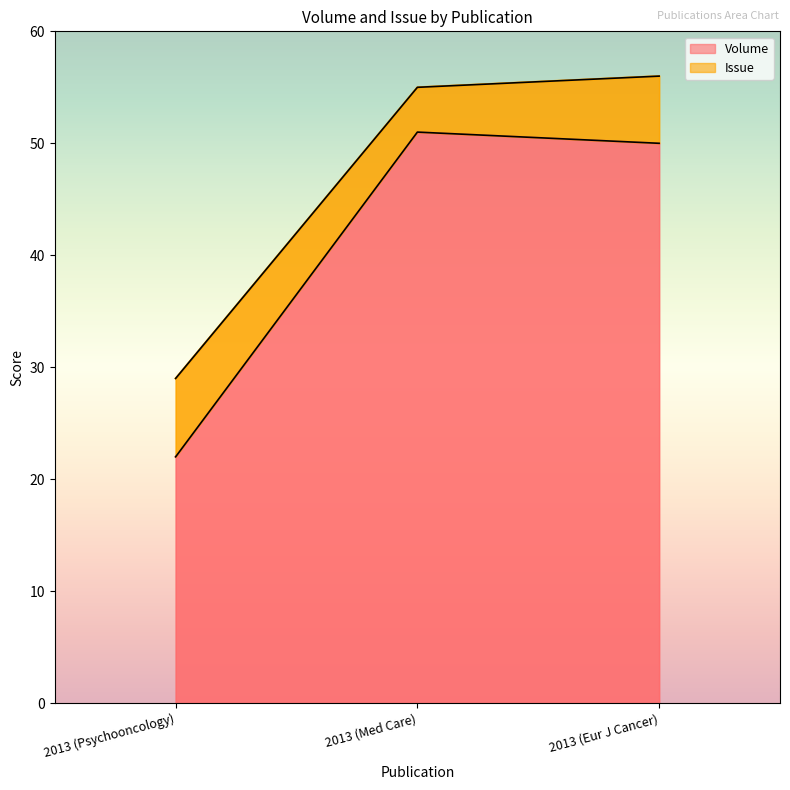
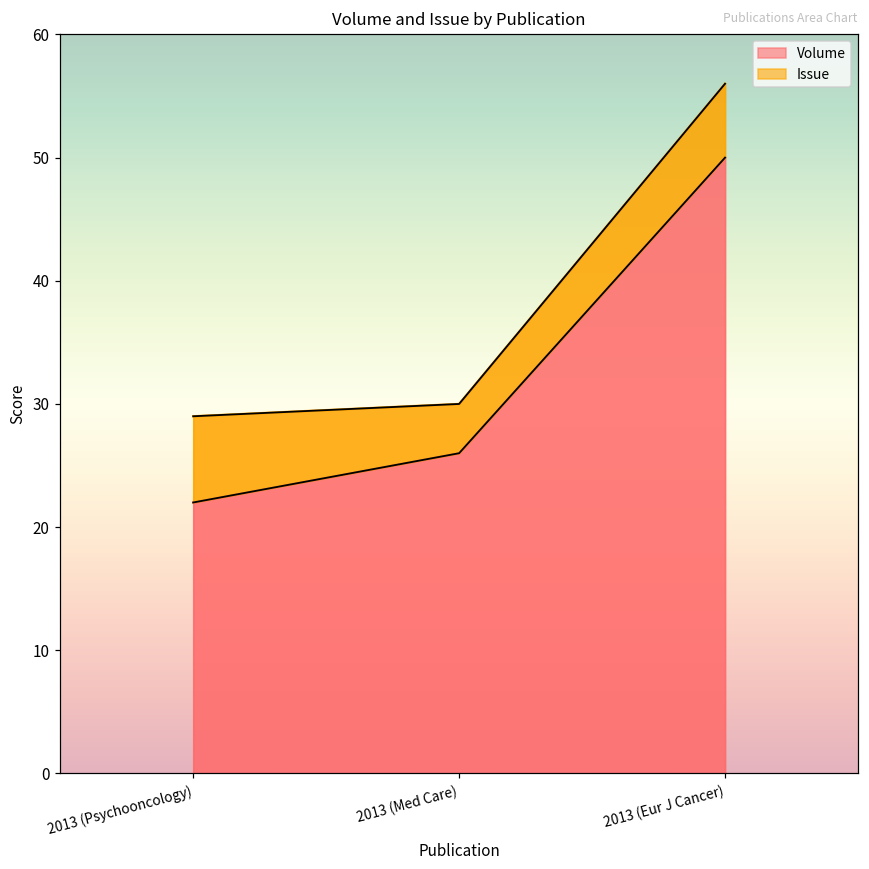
Volume, 2013 (Med Care): 51 -> 26
